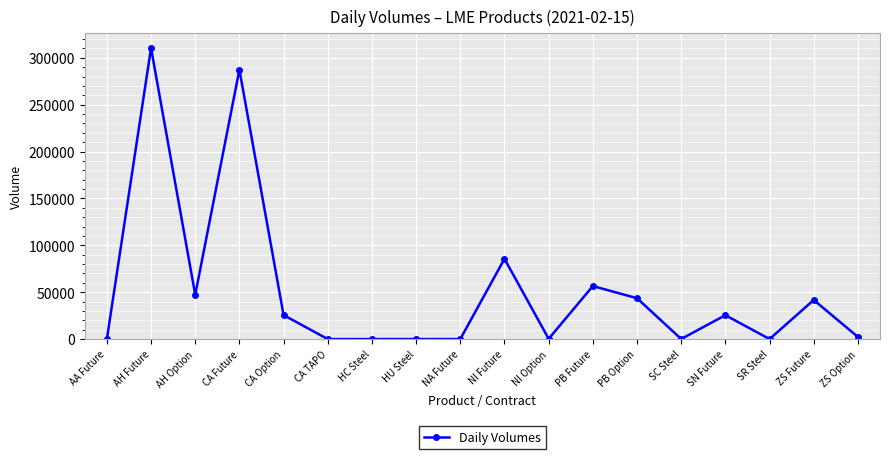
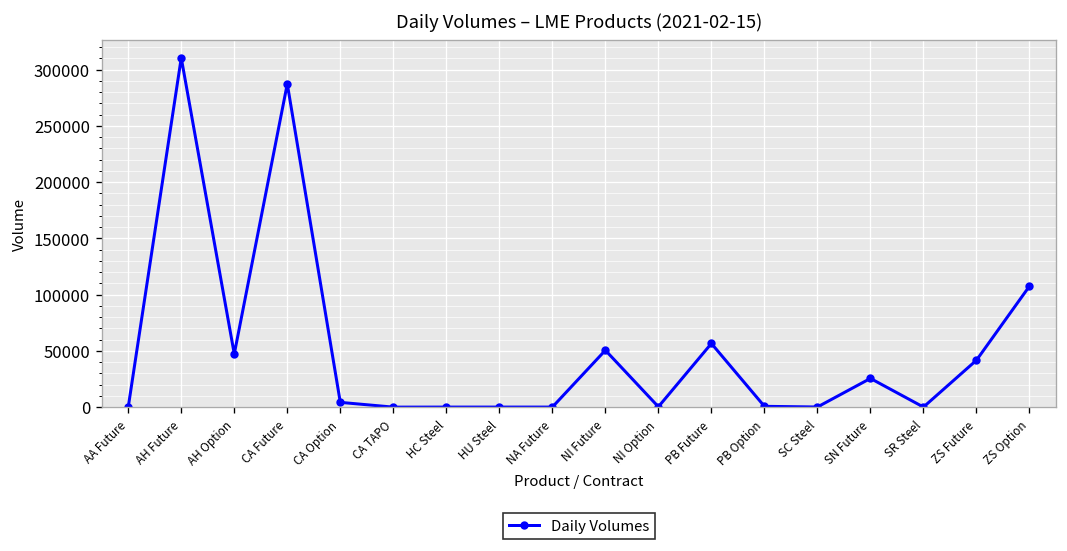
CA Option: 30000 -> 0
NI Future: 90000 -> 50000
PB Option: 40000 -> 0
ZS Option: 0 -> 110000
